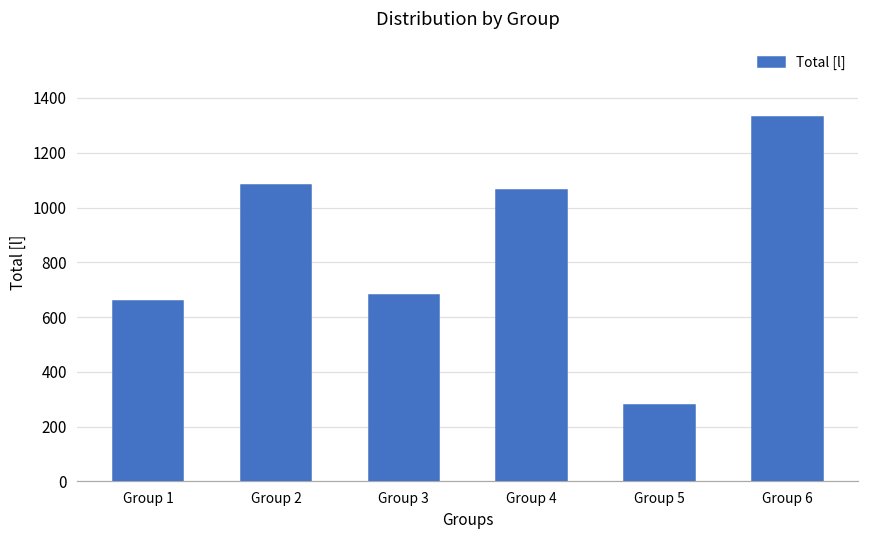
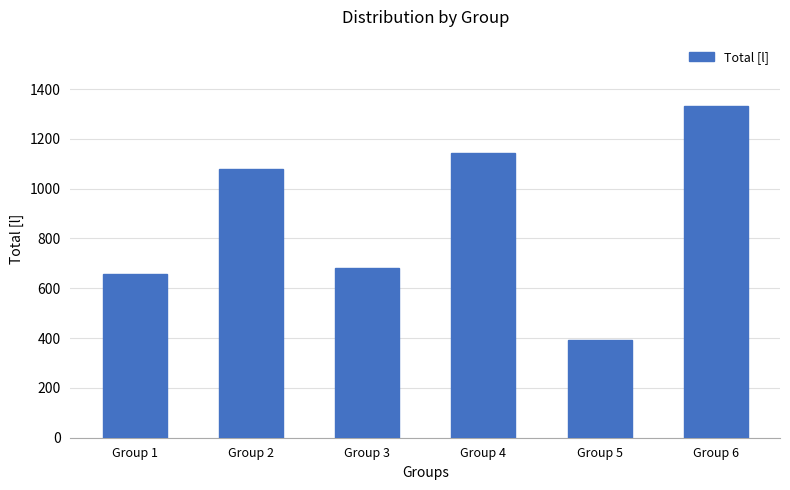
Group 4: 1060 -> 1140
Group 5: 280 -> 390
